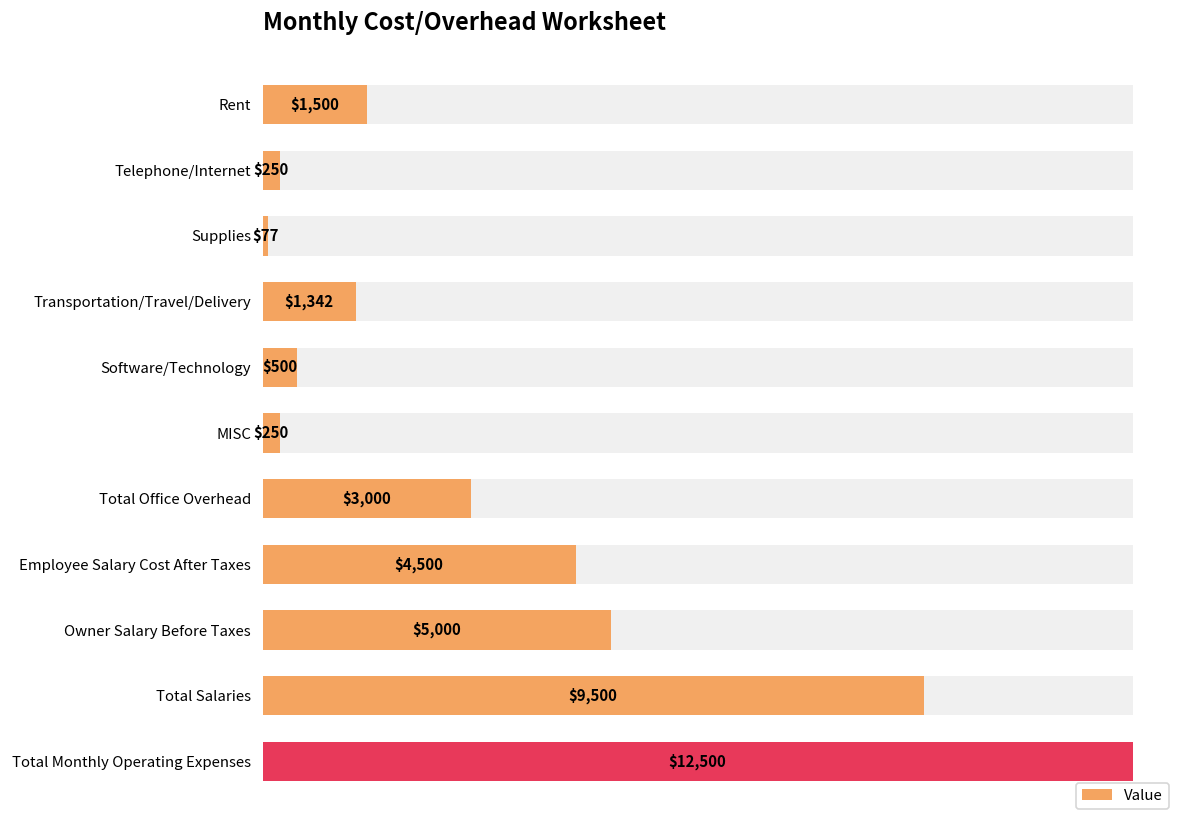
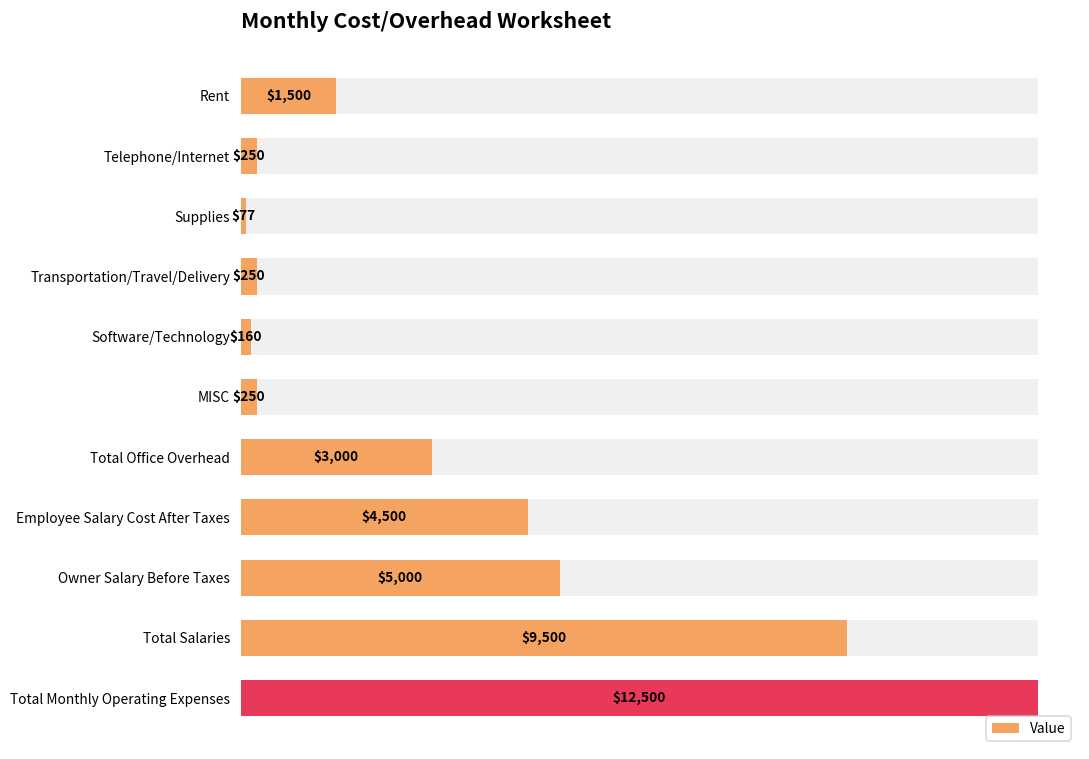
Value, Transportation/Travel/Delivery: $1,342 -> $250
Value, Software/Technology: $500 -> $160
